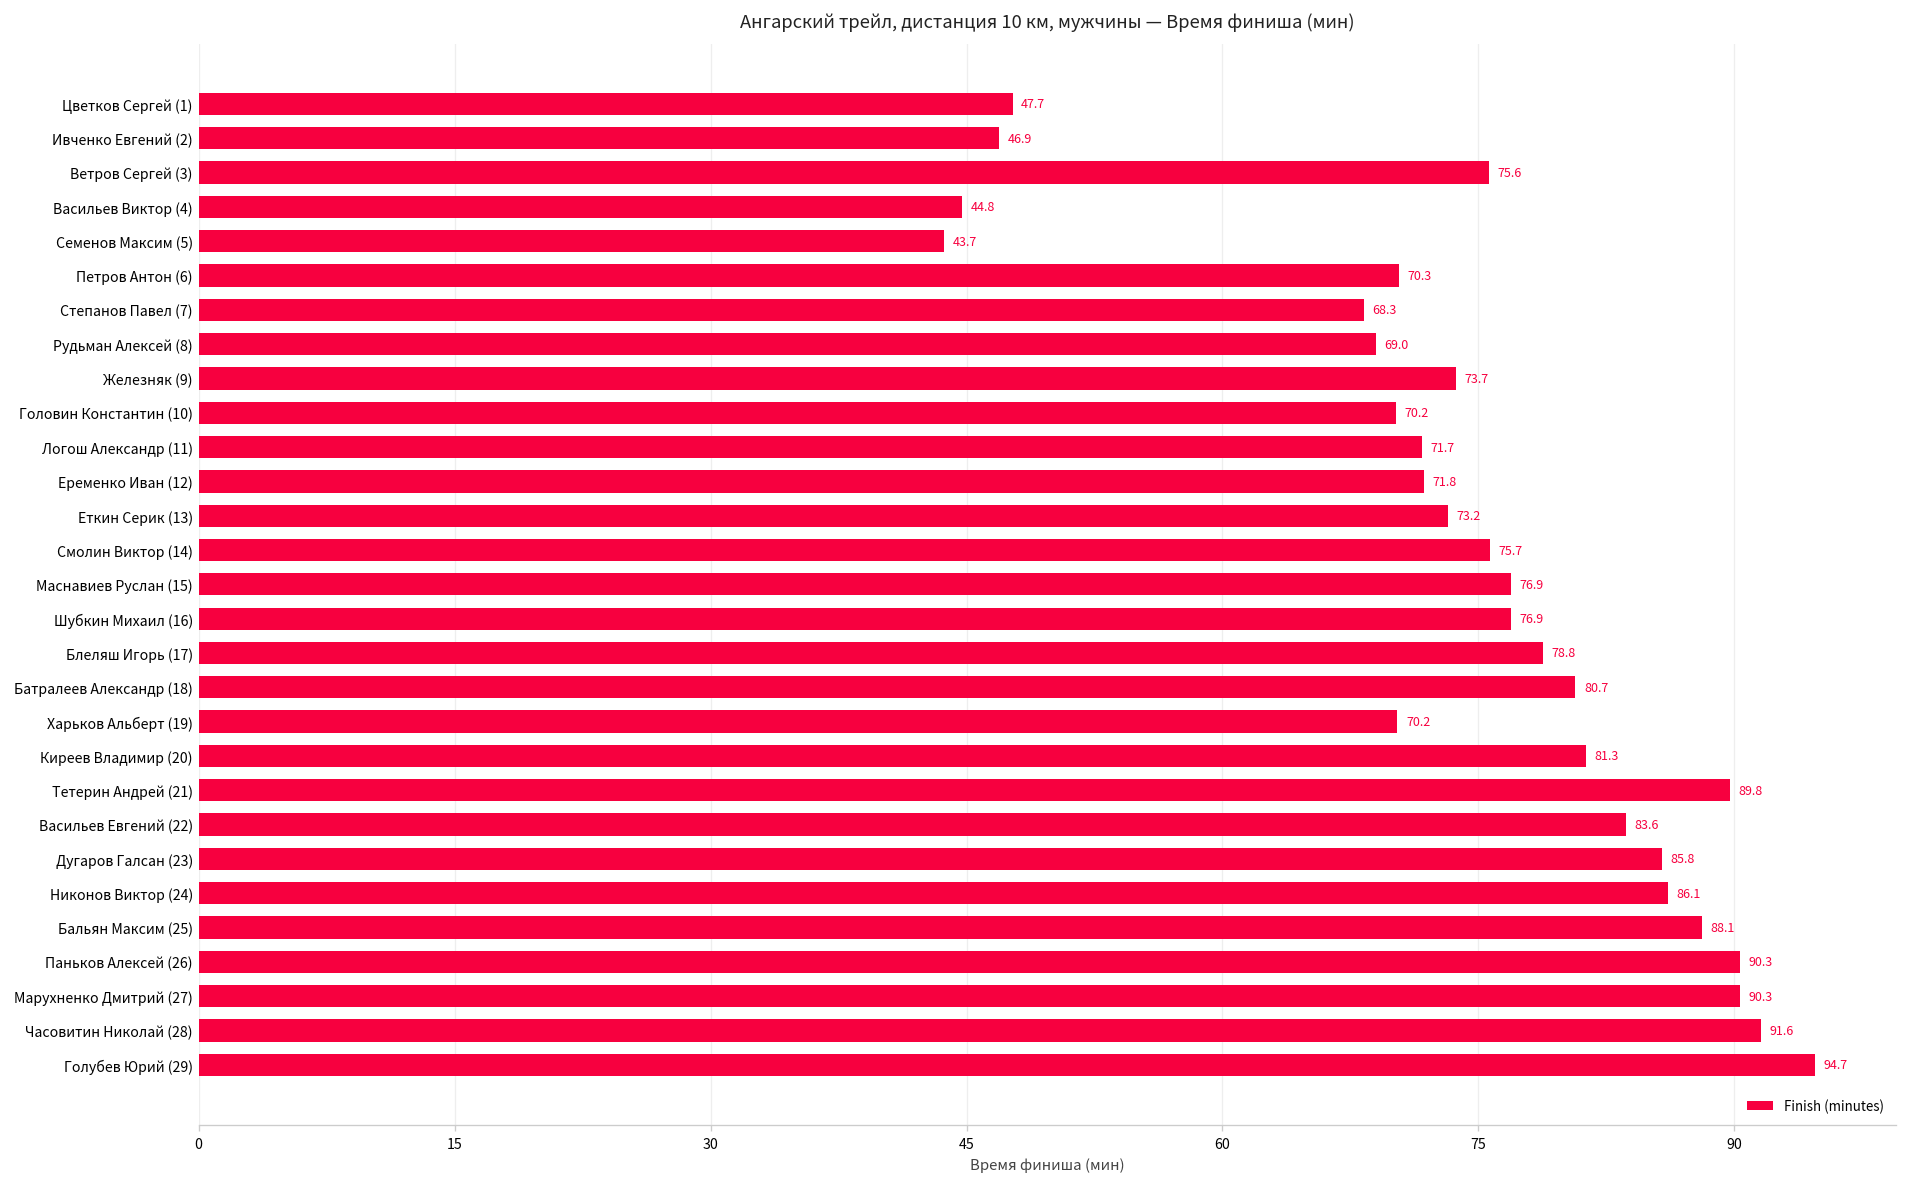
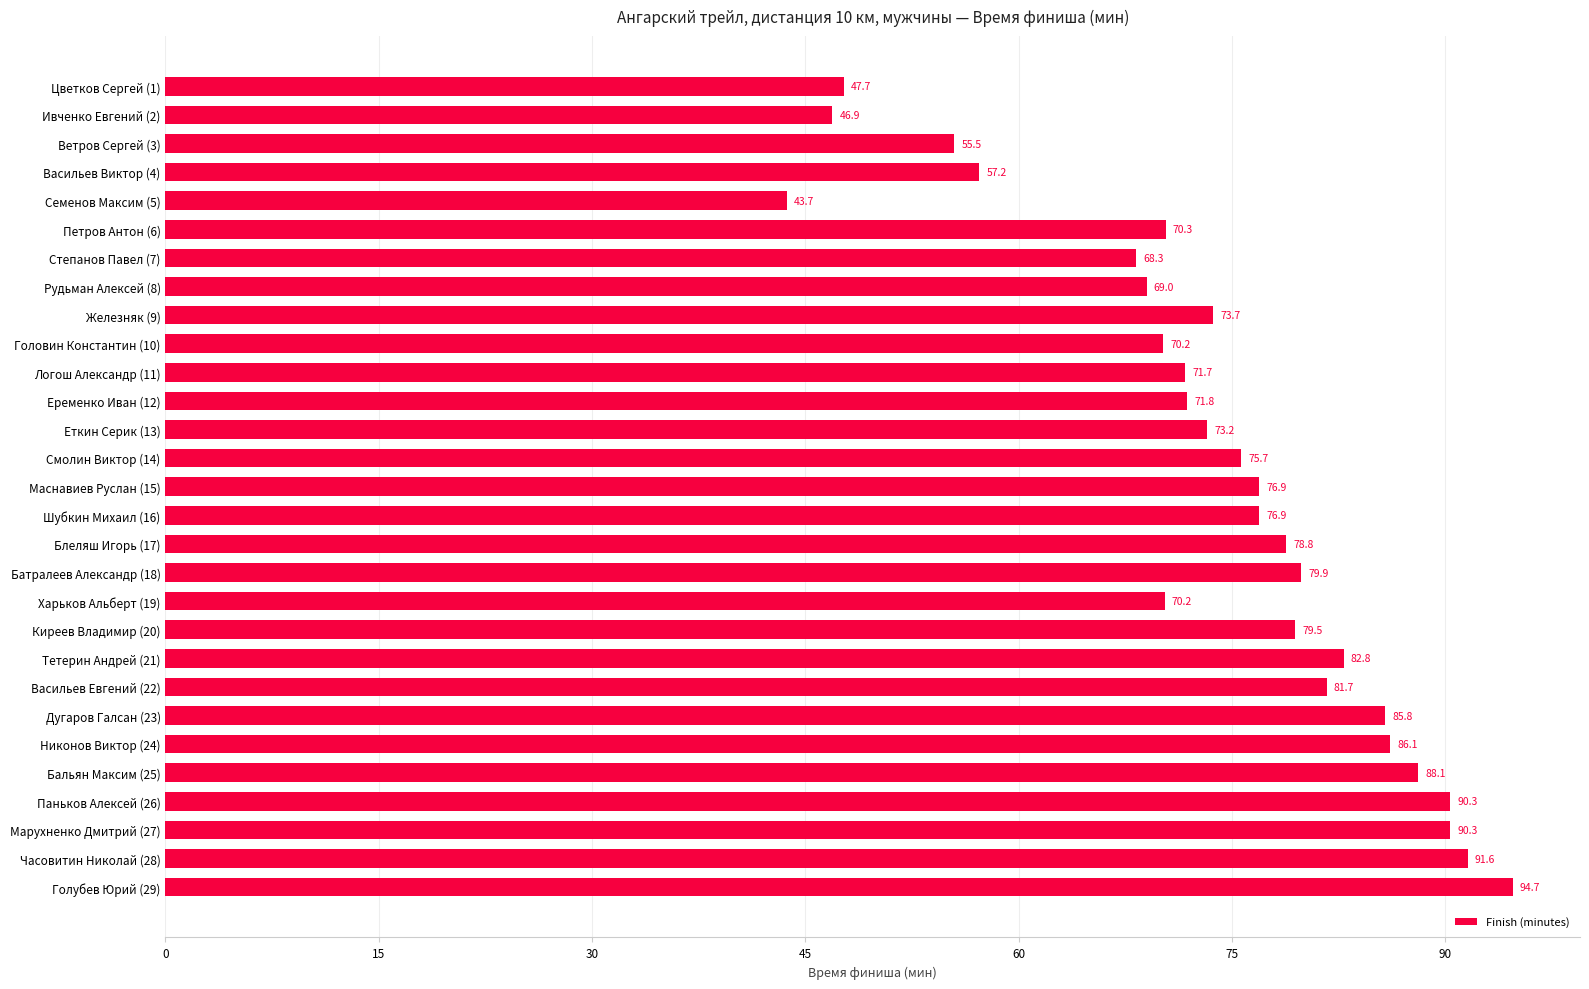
Ветров Сергей (3): 75.6 -> 55.5
Васильев Виктор (4): 44.8 -> 57.2
Батралеев Александр (18): 80.7 -> 79.9
Киреев Владимир (20): 81.3 -> 79.5
Тетерин Андрей (21): 89.8 -> 82.8
Васильев Евгений (22): 83.6 -> 81.7
